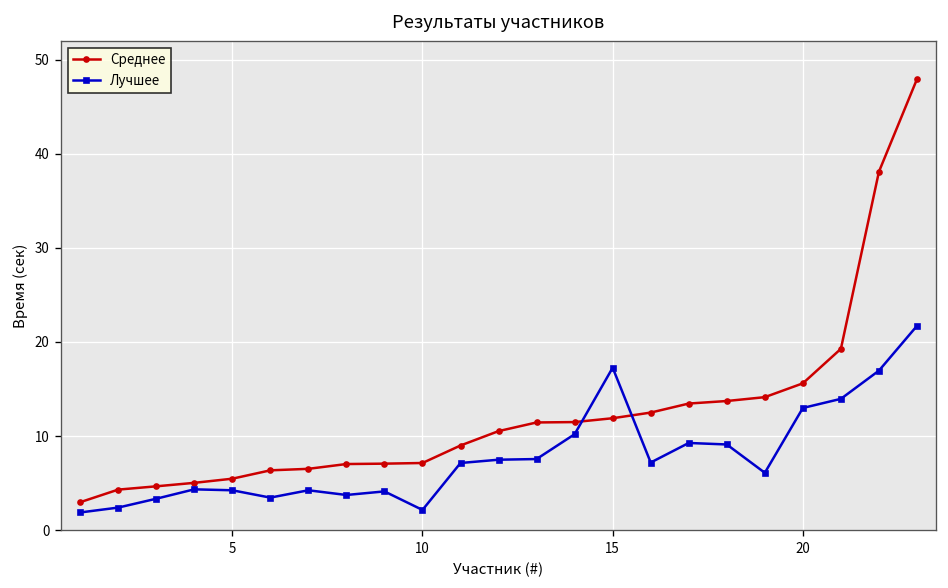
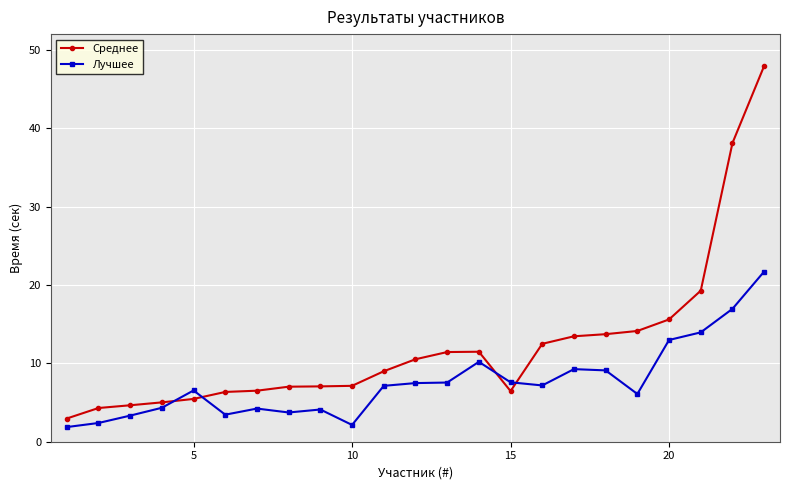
Лучшее, 5: 4 -> 7
Среднее, 15: 12 -> 6
Лучшее, 15: 17 -> 8
